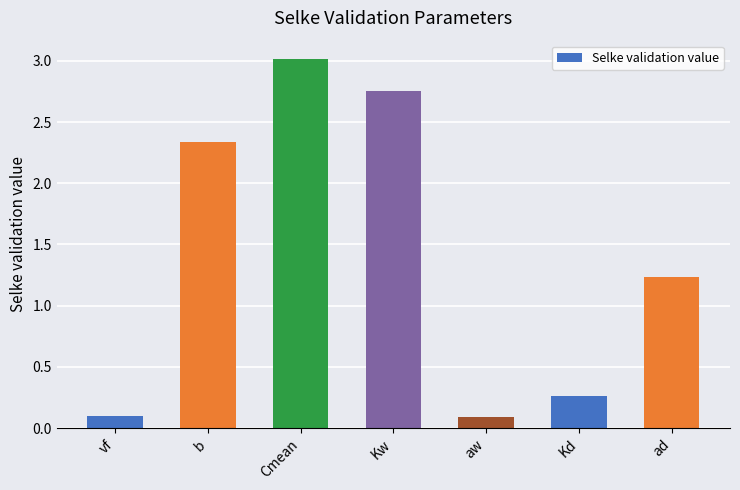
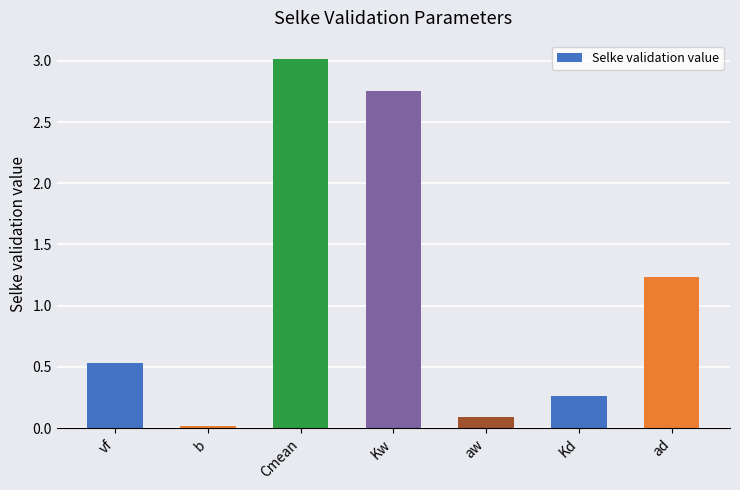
vf: 0.10 -> 0.54
b: 2.34 -> 0.01
